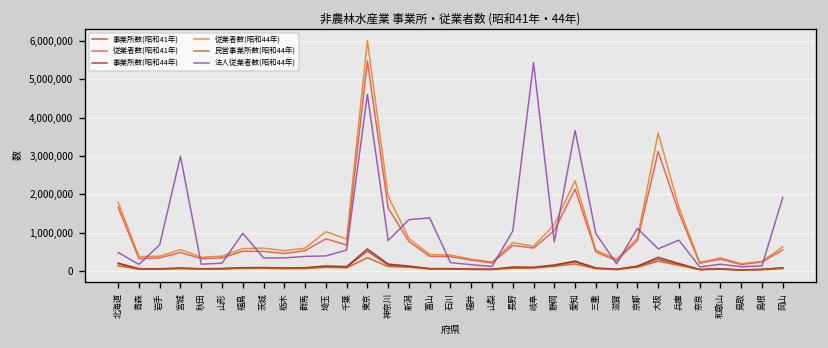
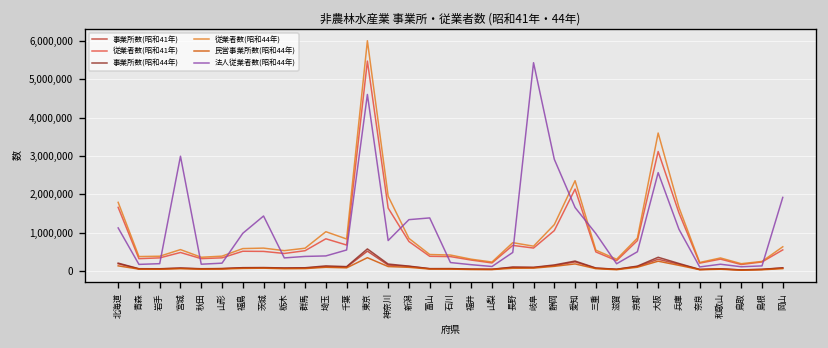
法人従業者数(昭和44年), 北海道: 500,000 -> 1,100,000
法人従業者数(昭和44年), 岩手: 700,000 -> 200,000
法人従業者数(昭和44年), 茨城: 300,000 -> 1,400,000
法人従業者数(昭和44年), 長野: 1,000,000 -> 500,000
法人従業者数(昭和44年), 静岡: 800,000 -> 2,900,000
法人従業者数(昭和44年), 愛知: 3,700,000 -> 1,700,000
法人従業者数(昭和44年), 京都: 1,100,000 -> 500,000
法人従業者数(昭和44年), 大阪: 600,000 -> 2,600,000
法人従業者数(昭和44年), 兵庫: 800,000 -> 1,100,000
